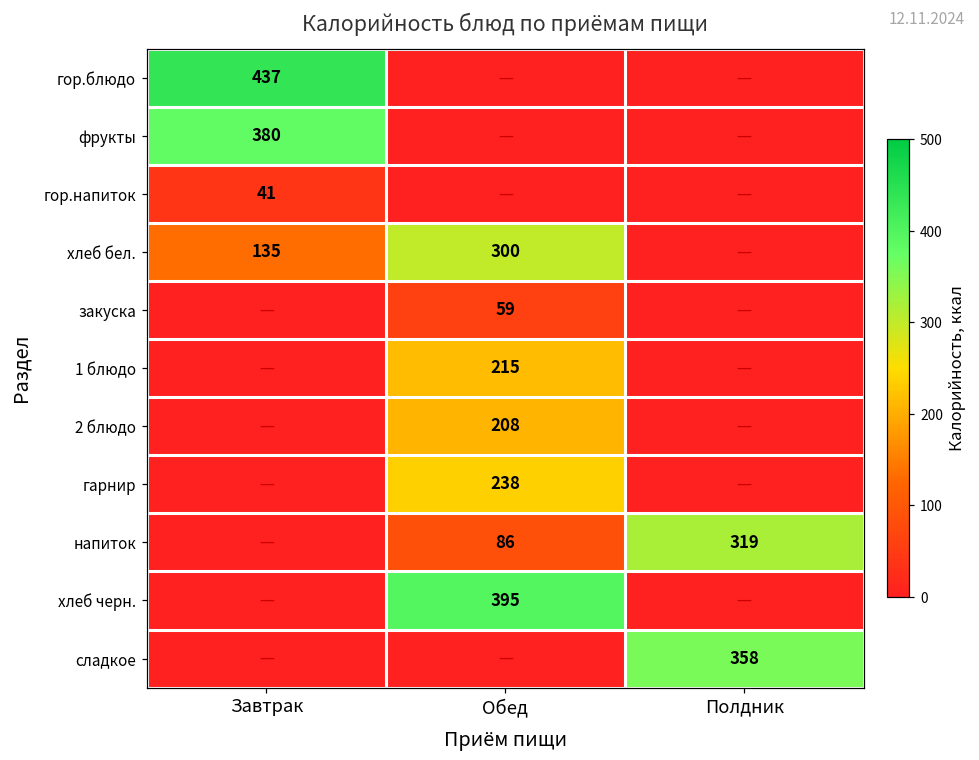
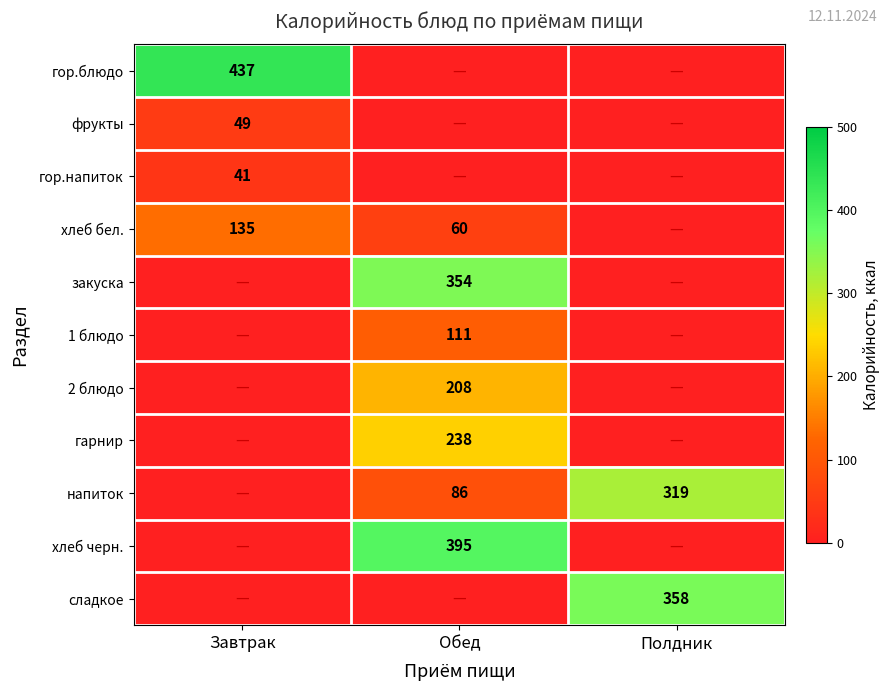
фрукты, Завтрак: 380 -> 49
хлеб бел., Обед: 300 -> 60
закуска, Обед: 59 -> 354
1 блюдо, Обед: 215 -> 111
